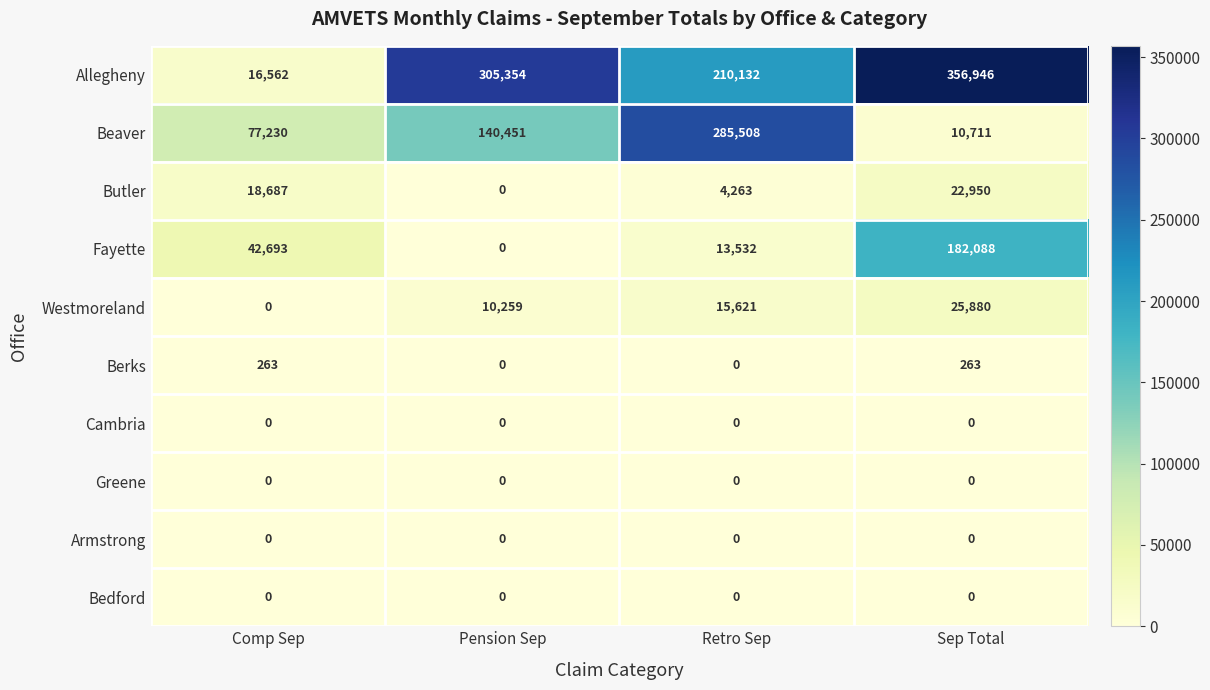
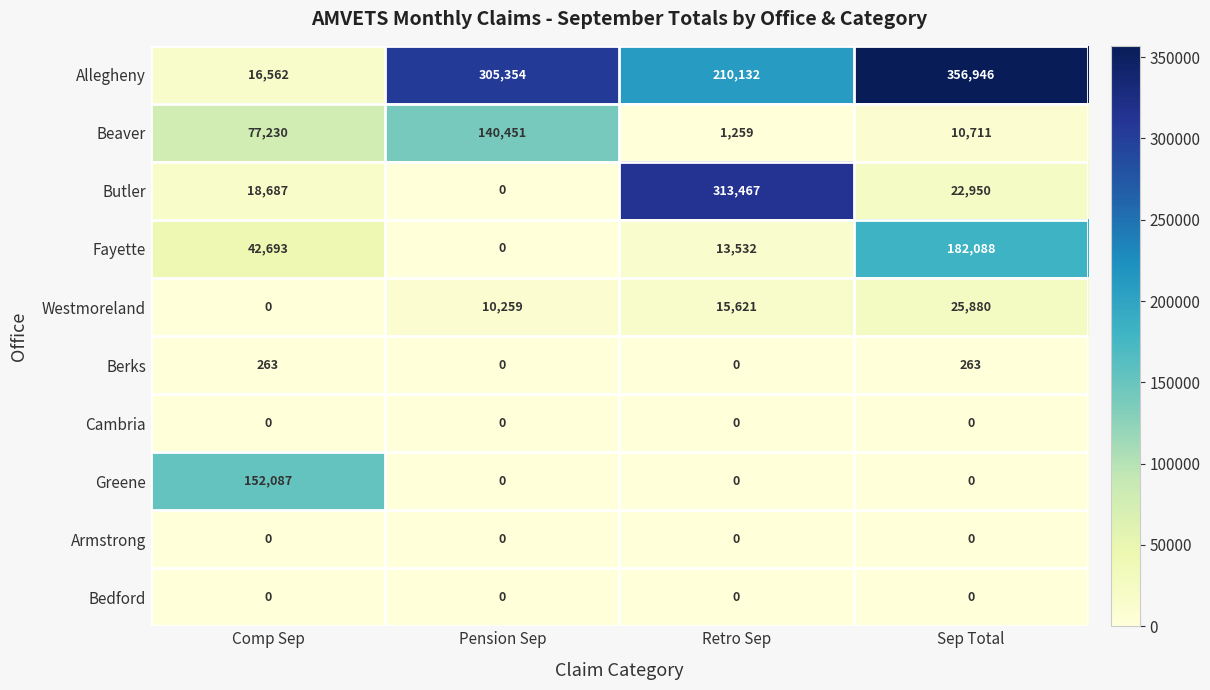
Beaver, Retro Sep: 285,508 -> 1,259
Butler, Retro Sep: 4,263 -> 313,467
Greene, Comp Sep: 0 -> 152,087
